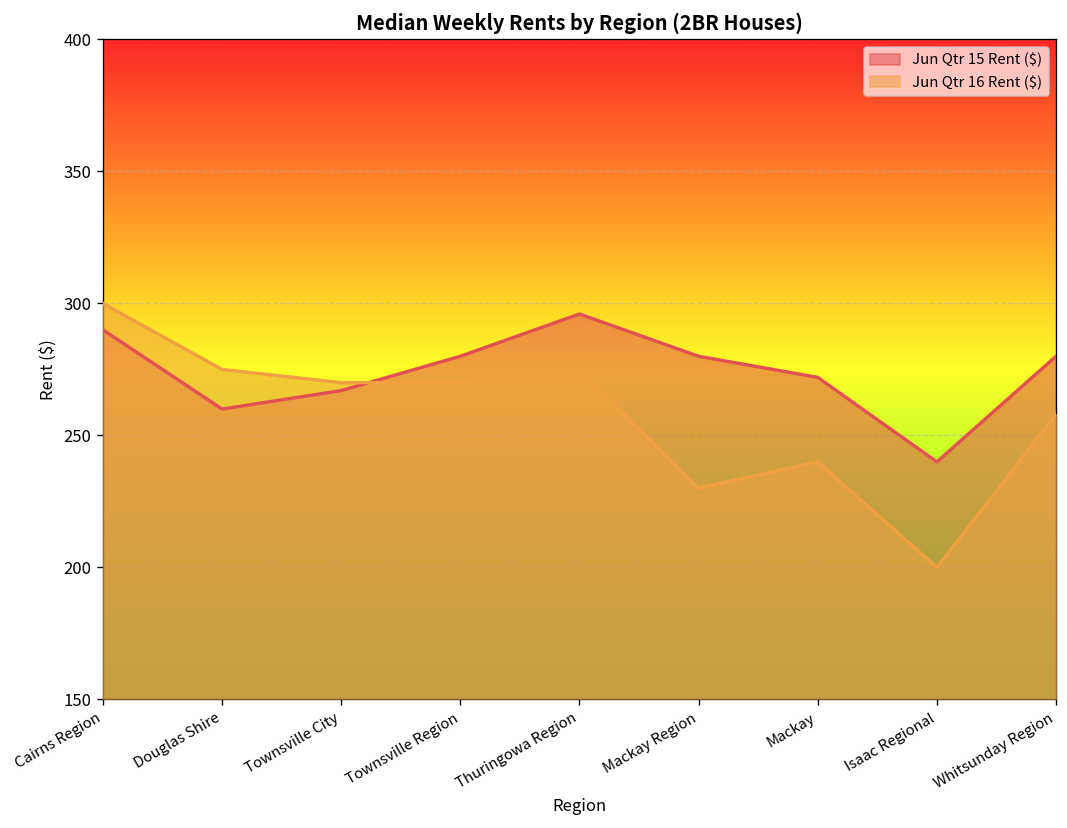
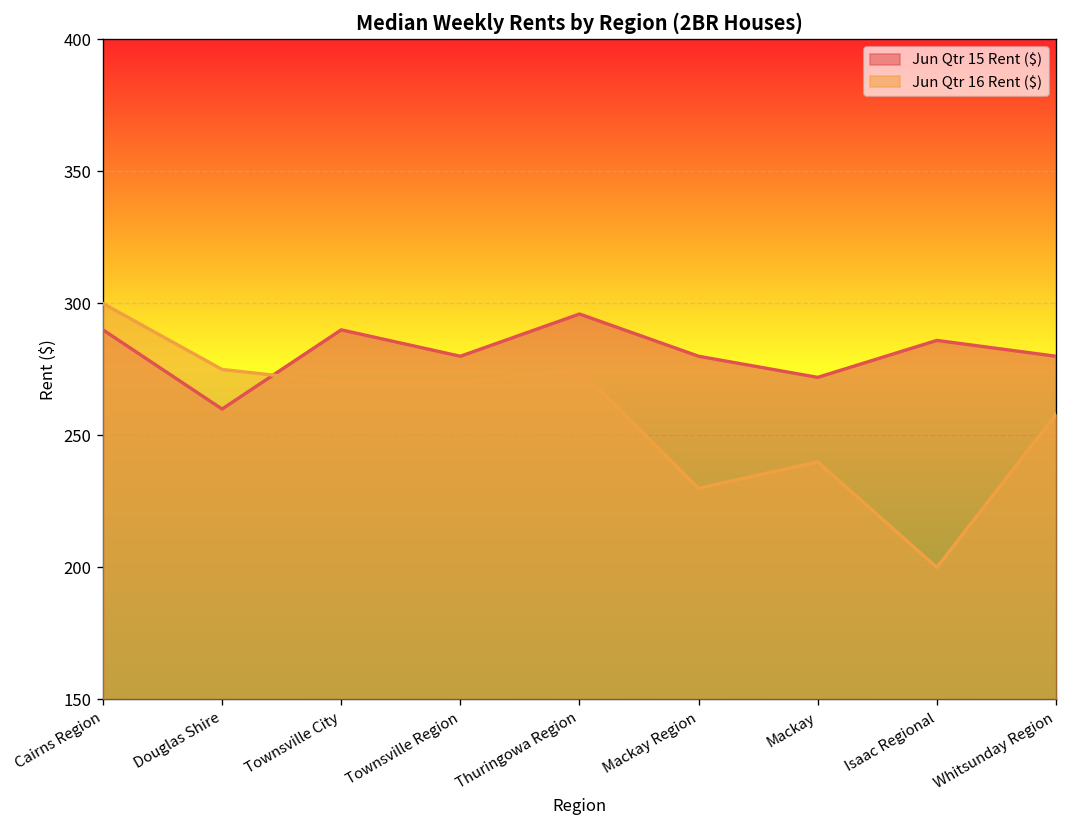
Jun Qtr 15 Rent ($), Townsville City: 267 -> 290
Jun Qtr 15 Rent ($), Isaac Regional: 240 -> 286
